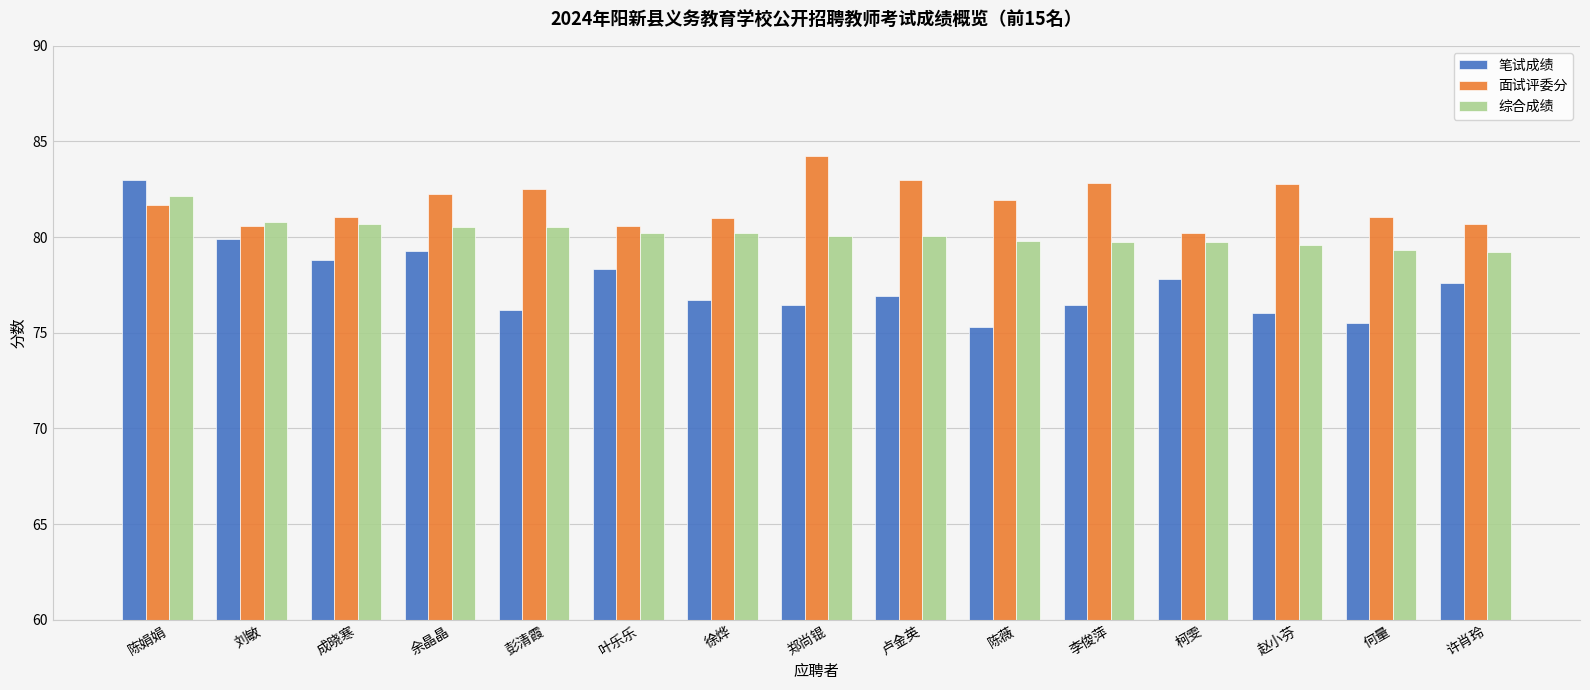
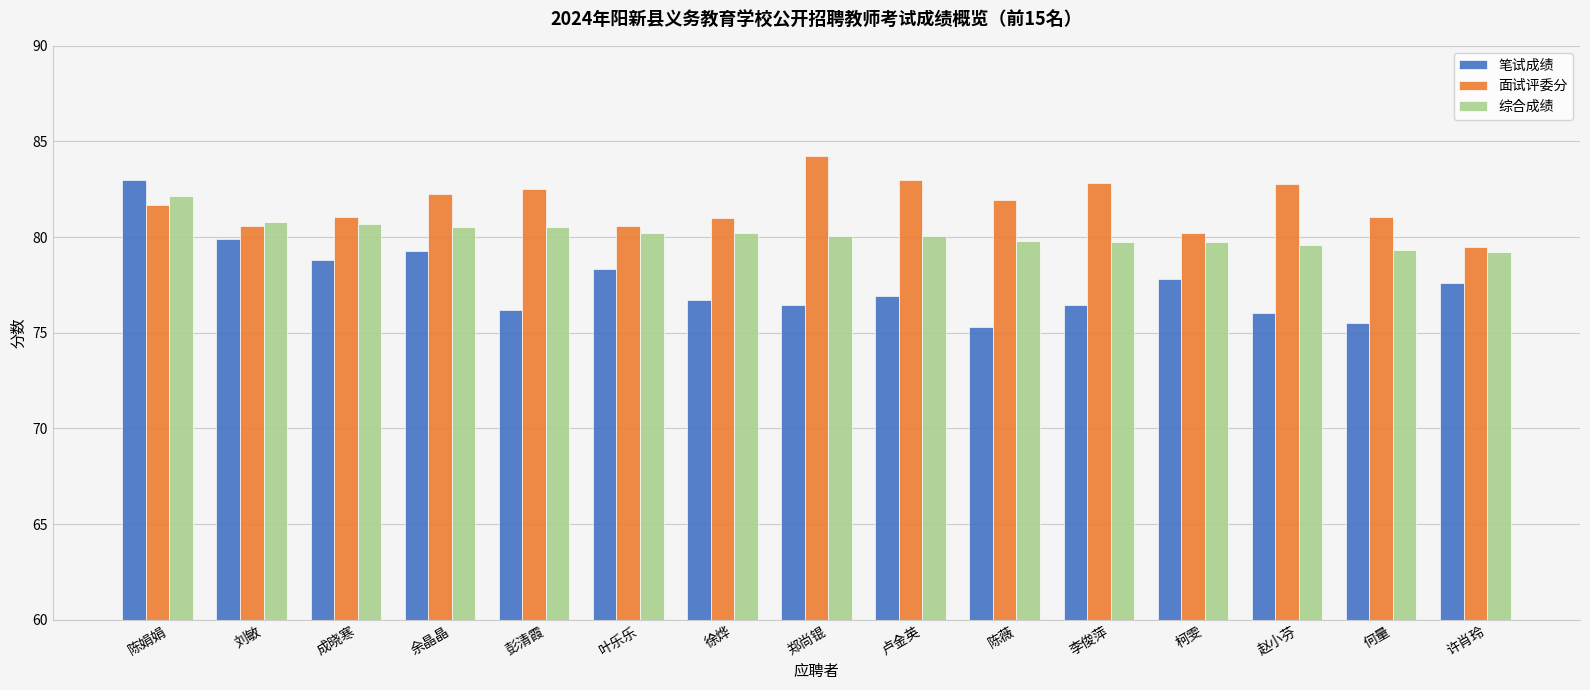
面试评委分, 许肖玲: 80.7 -> 79.5
